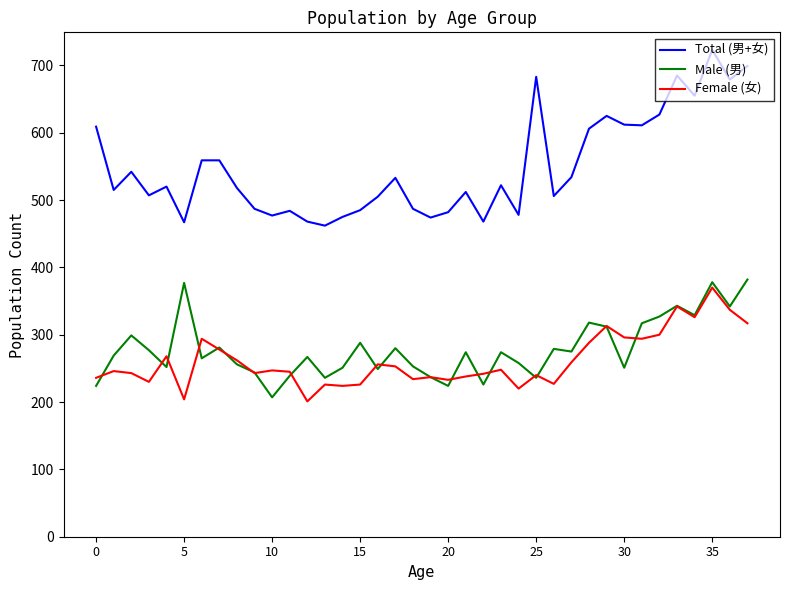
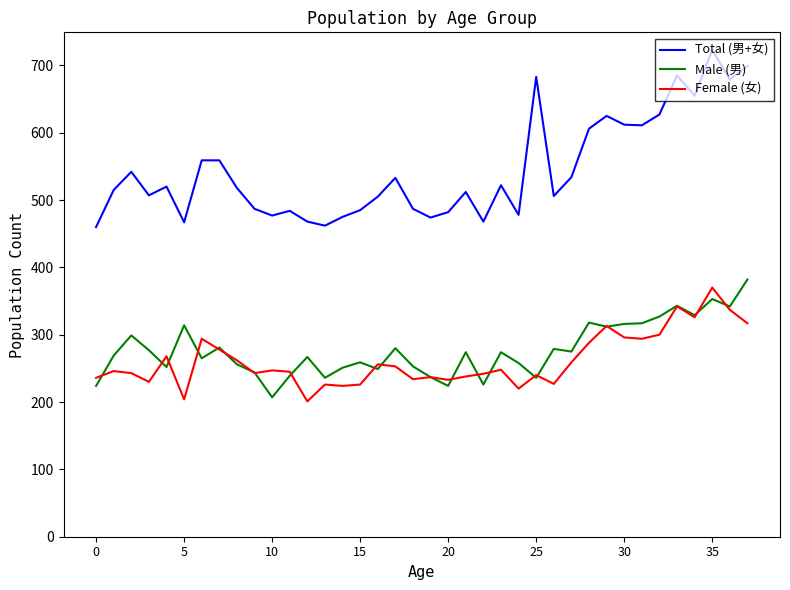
Total (男+女), 0: 610 -> 460
Male (男), 5: 380 -> 310
Male (男), 15: 290 -> 260
Male (男), 30: 250 -> 320
Male (男), 35: 380 -> 350
